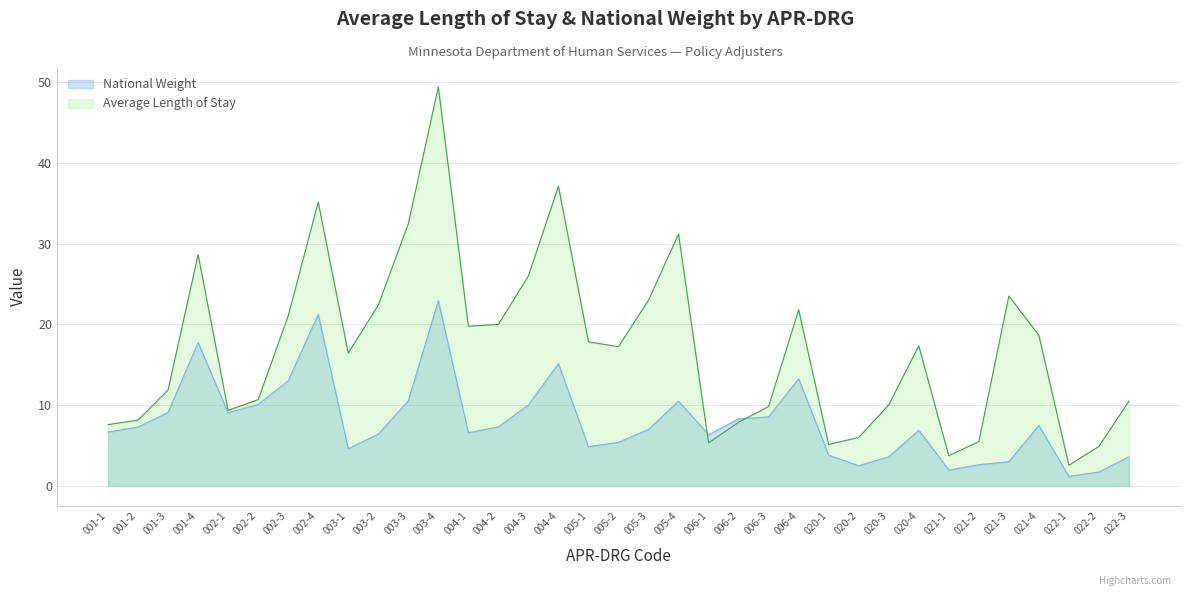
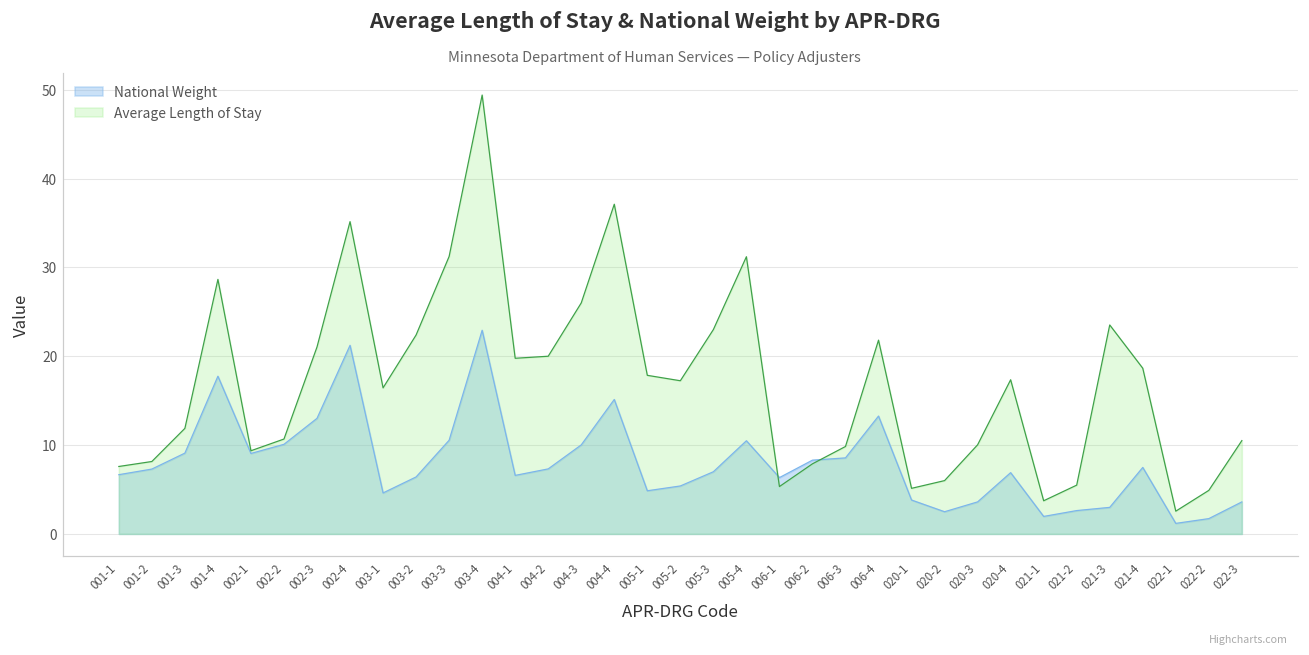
Average Length of Stay, 003-3: 32 -> 31
